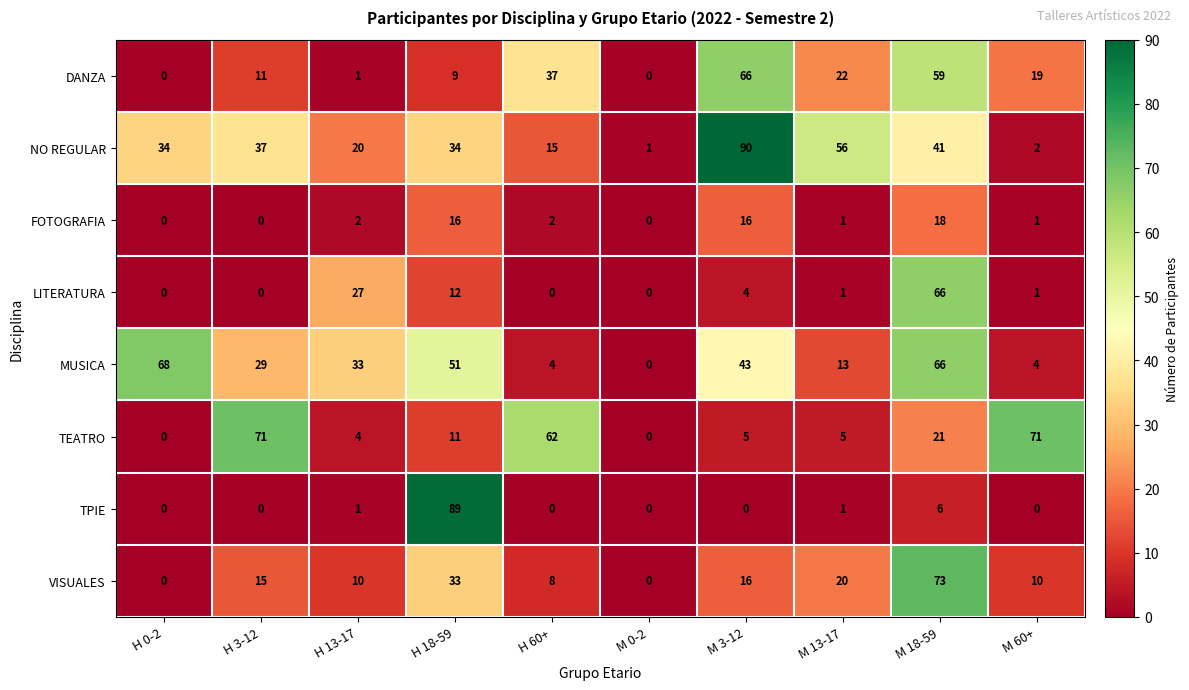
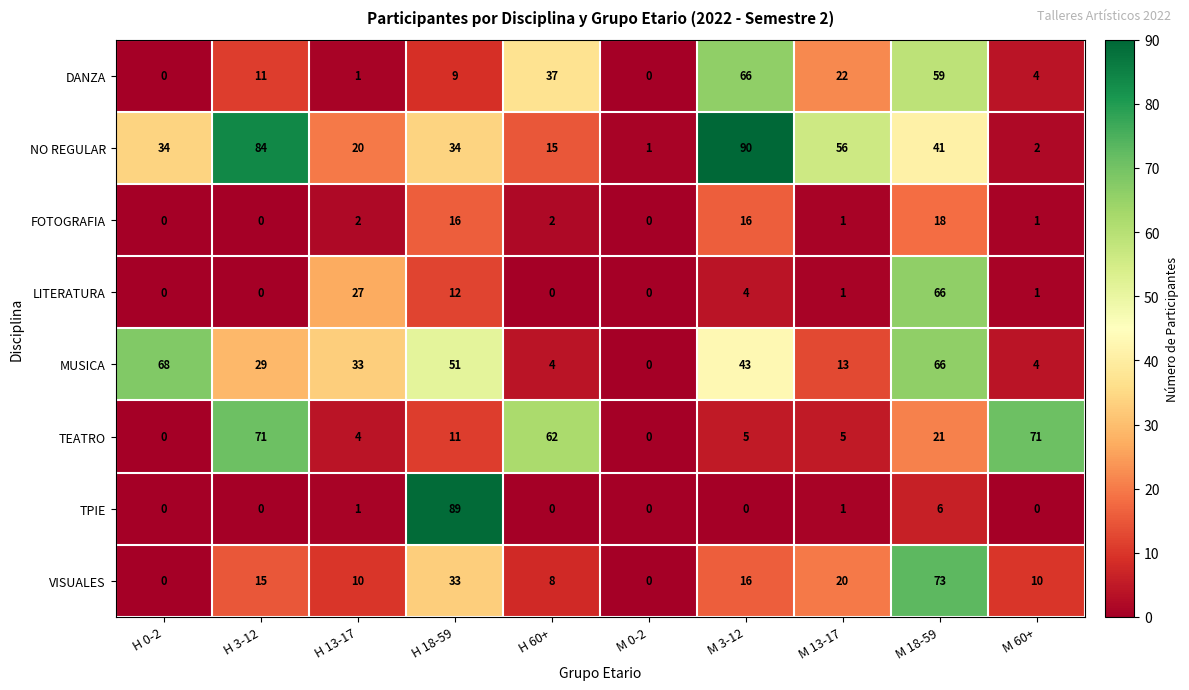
DANZA, M 60+: 19 -> 4
NO REGULAR, H 3-12: 37 -> 84
